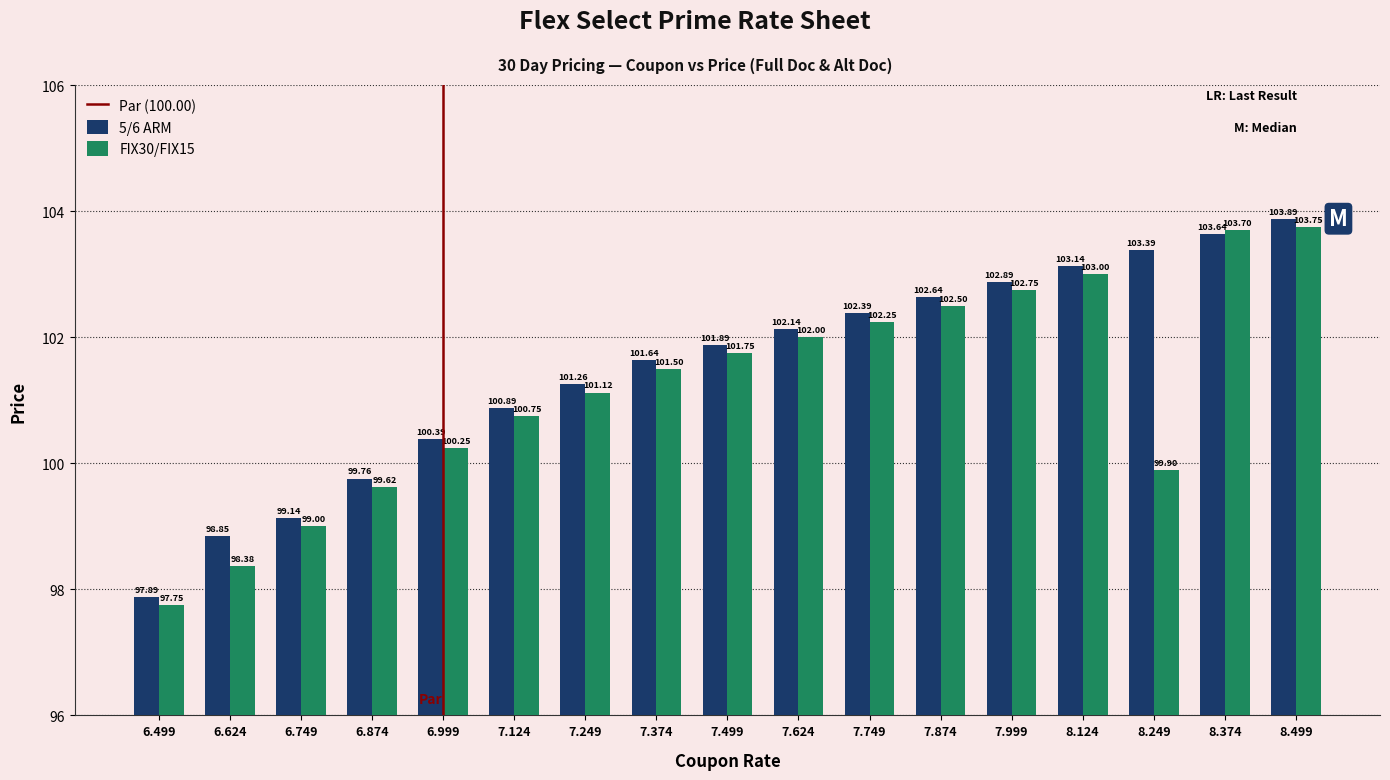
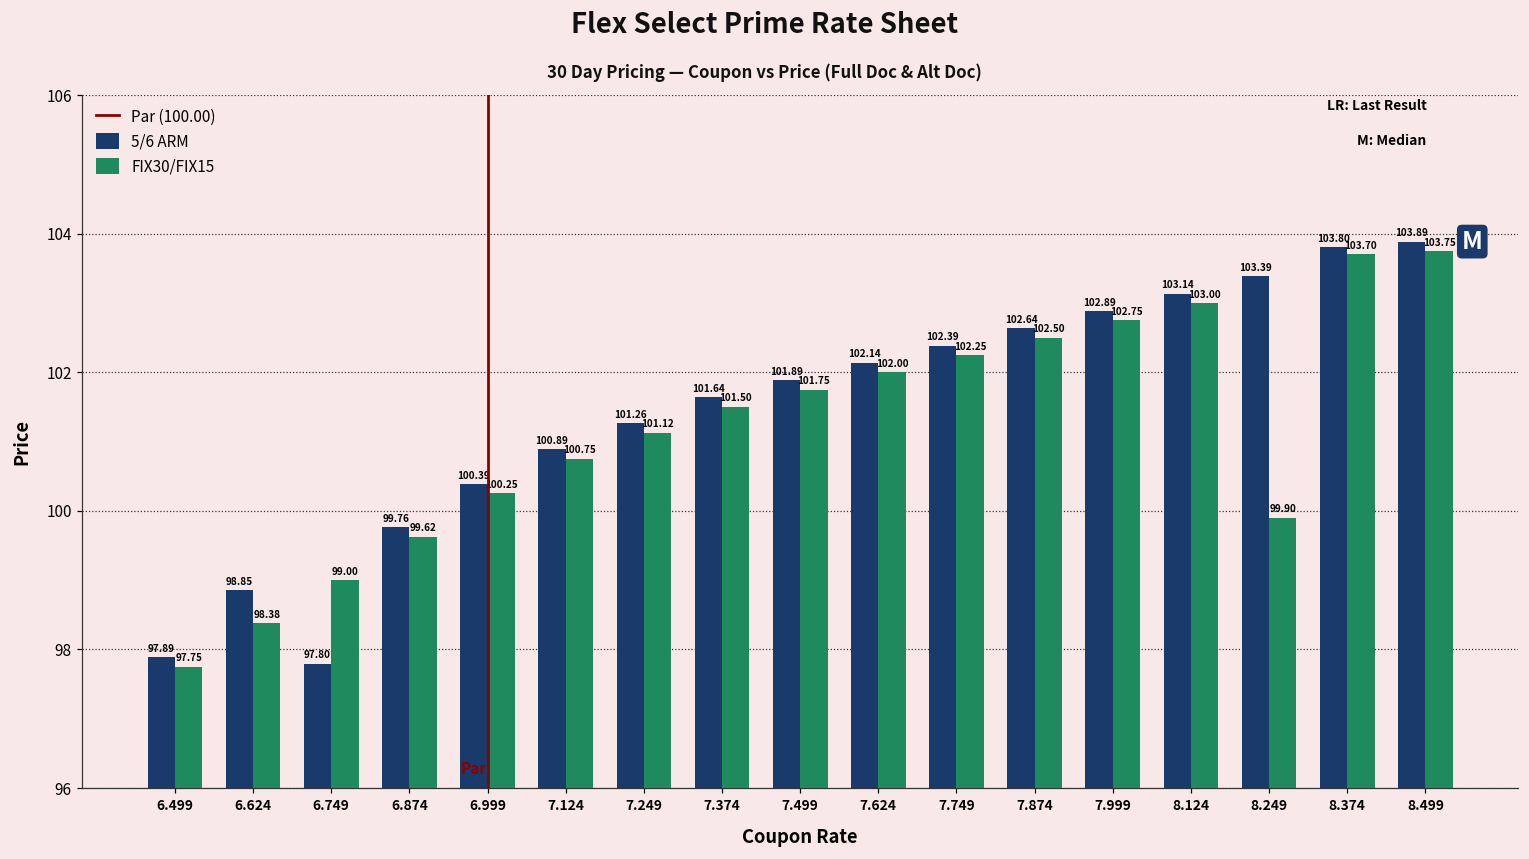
5/6 ARM, 6.749: 99.14 -> 97.80
5/6 ARM, 8.374: 103.64 -> 103.80
